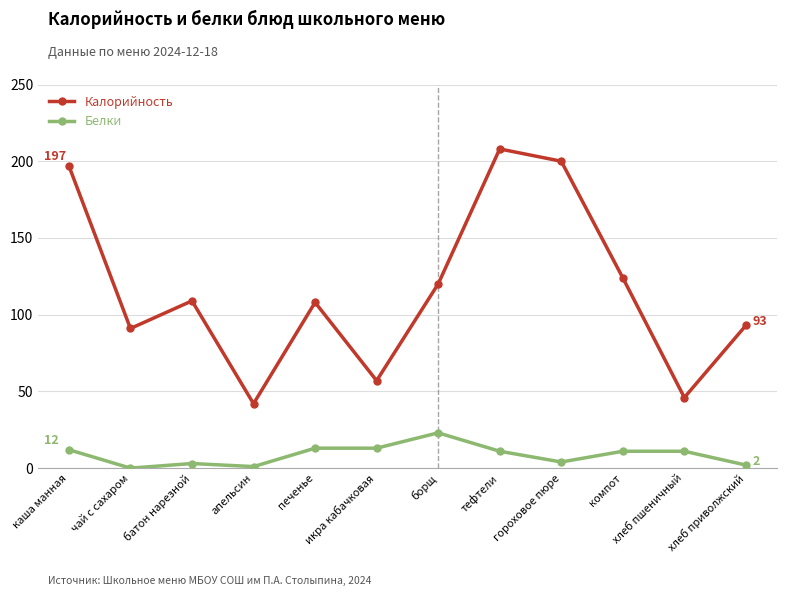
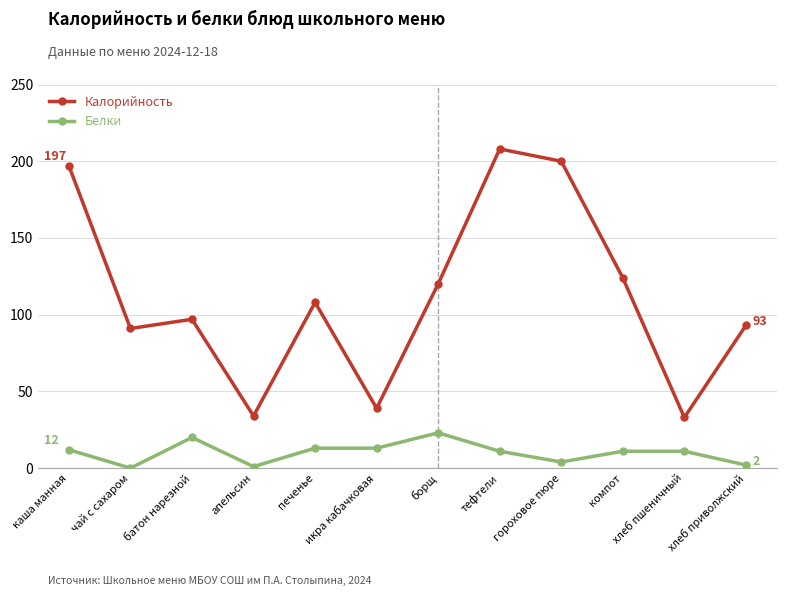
Калорийность, батон нарезной: 109 -> 97
Белки, батон нарезной: 3 -> 20
Калорийность, апельсин: 42 -> 34
Калорийность, икра кабачковая: 57 -> 39
Калорийность, хлеб пшеничный: 46 -> 33
